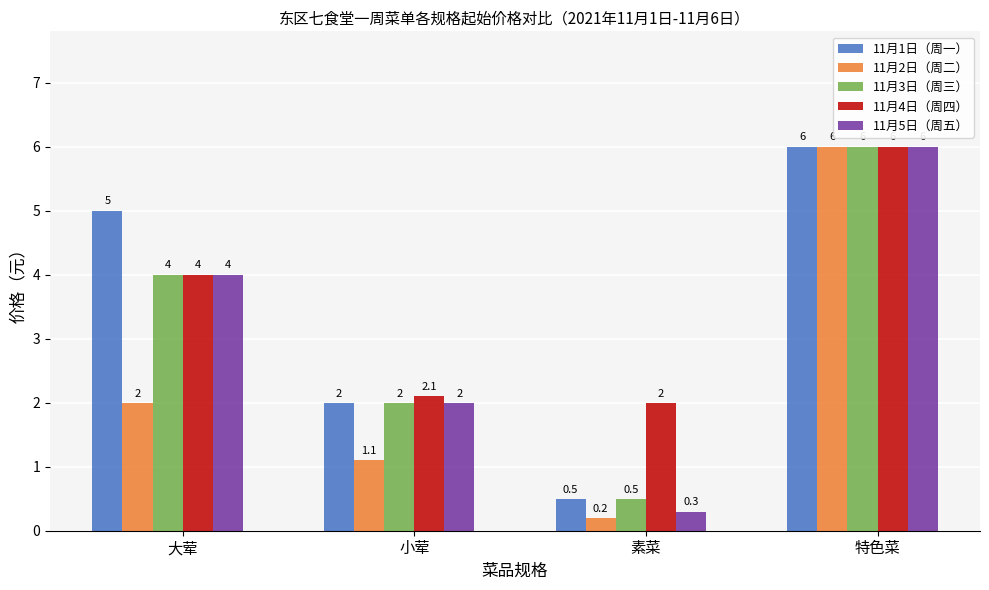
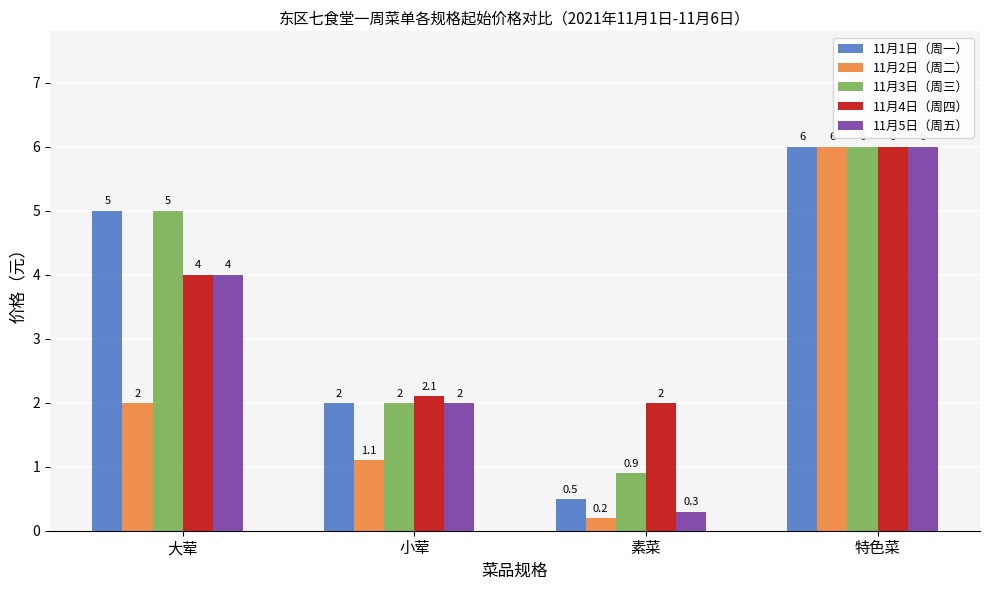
11月3日（周三）, 大荤: 4 -> 5
11月3日（周三）, 素菜: 0.5 -> 0.9
